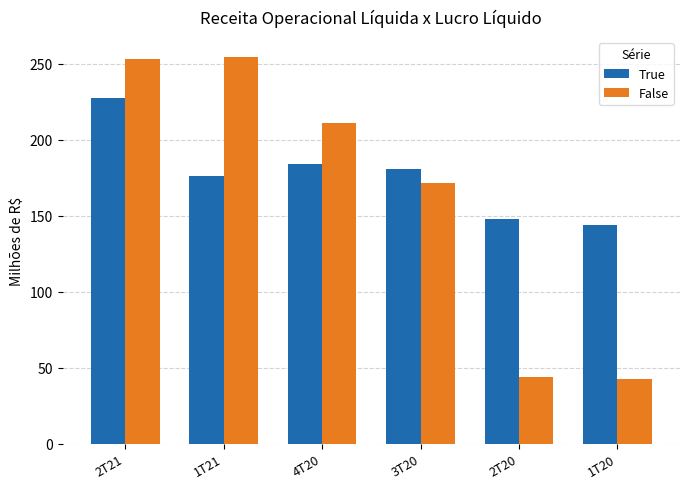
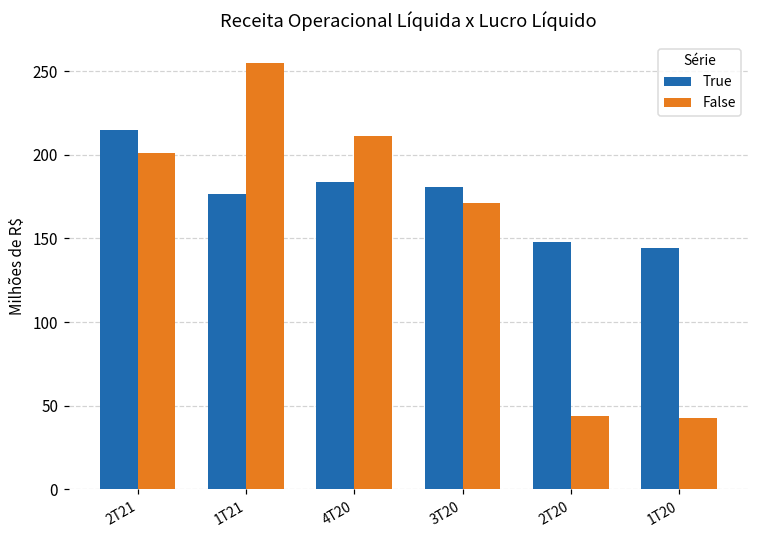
True, 2T21: 228 -> 215
False, 2T21: 253 -> 201
